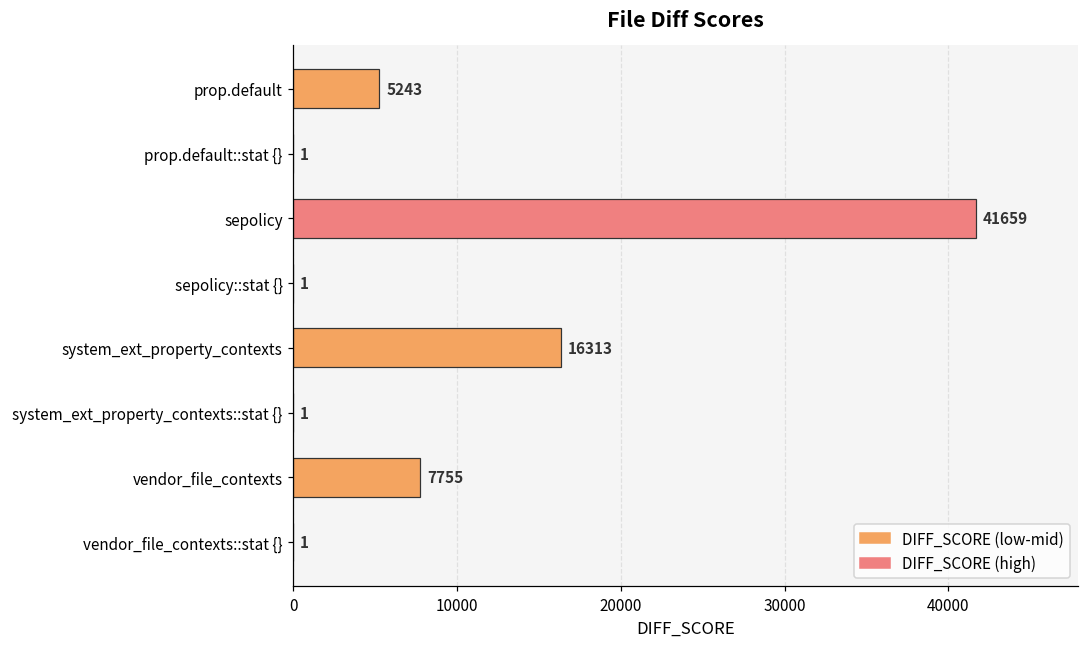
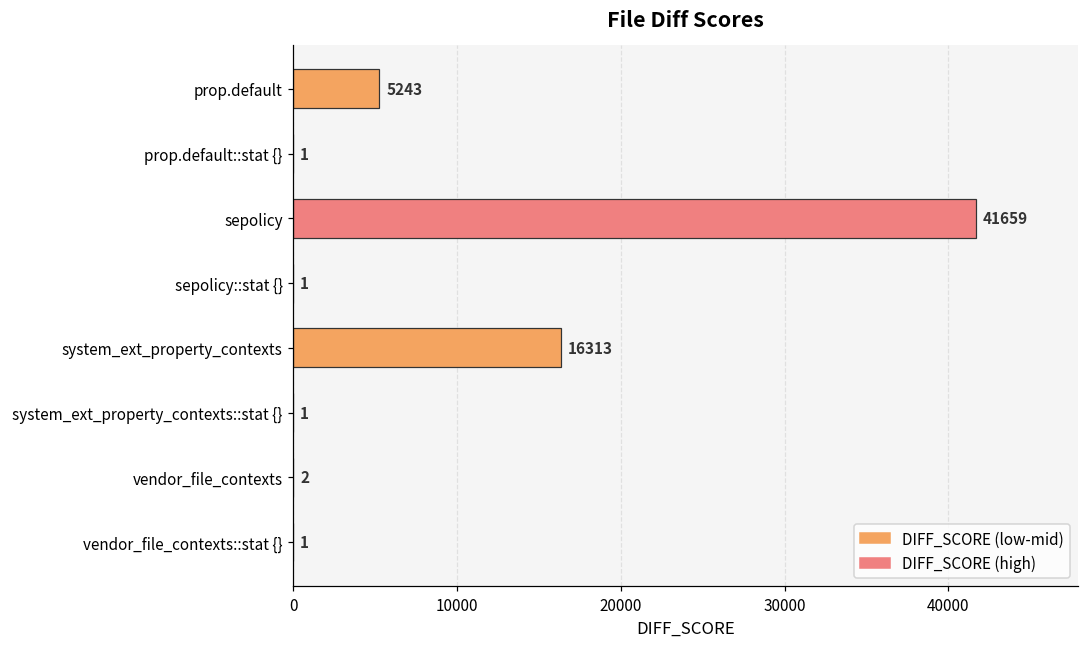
vendor_file_contexts: 7755 -> 2
